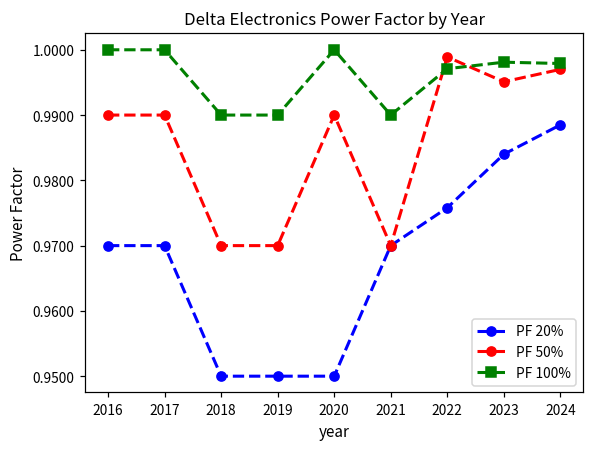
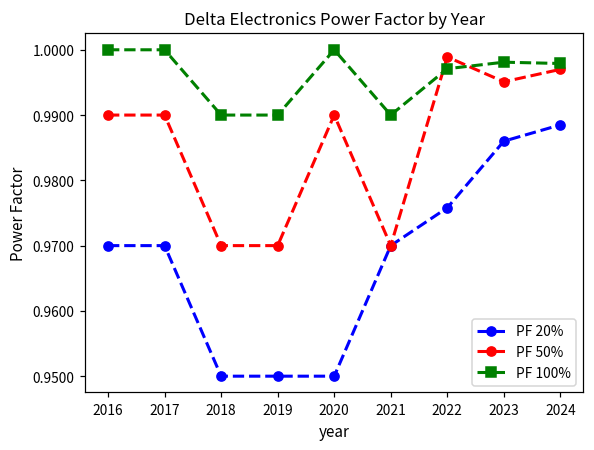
PF 20%, 2023: 0.984 -> 0.986
